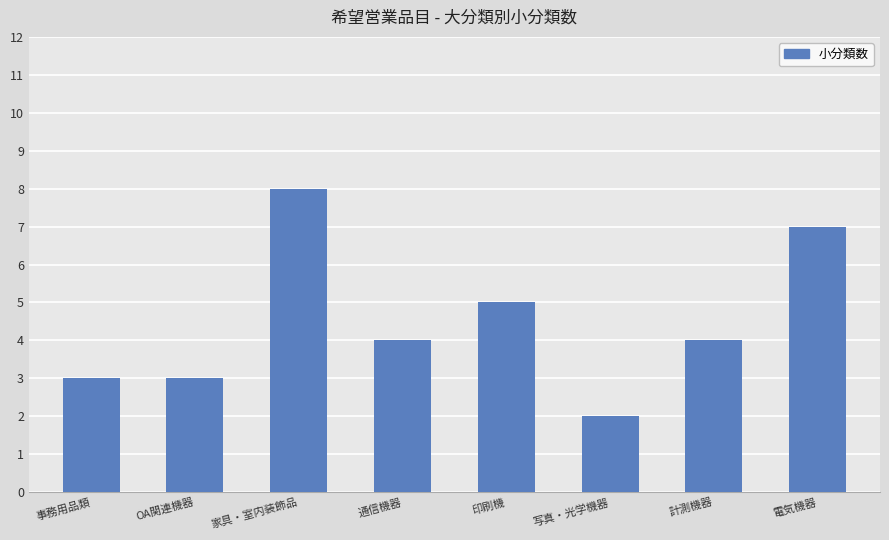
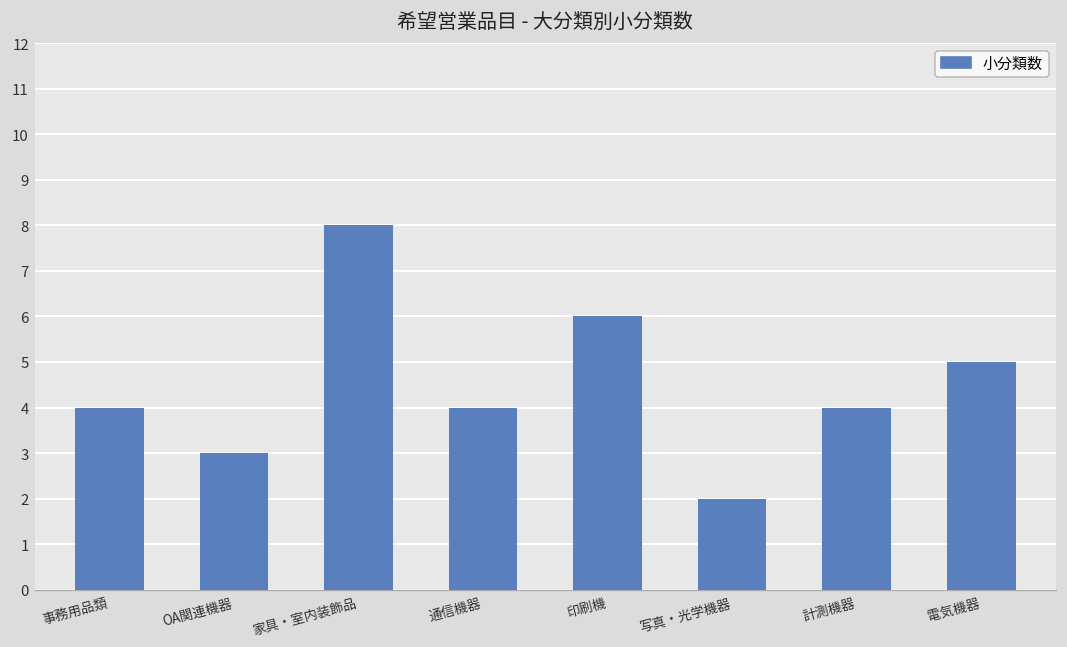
事務用品類: 3 -> 4
印刷機: 5 -> 6
電気機器: 7 -> 5
